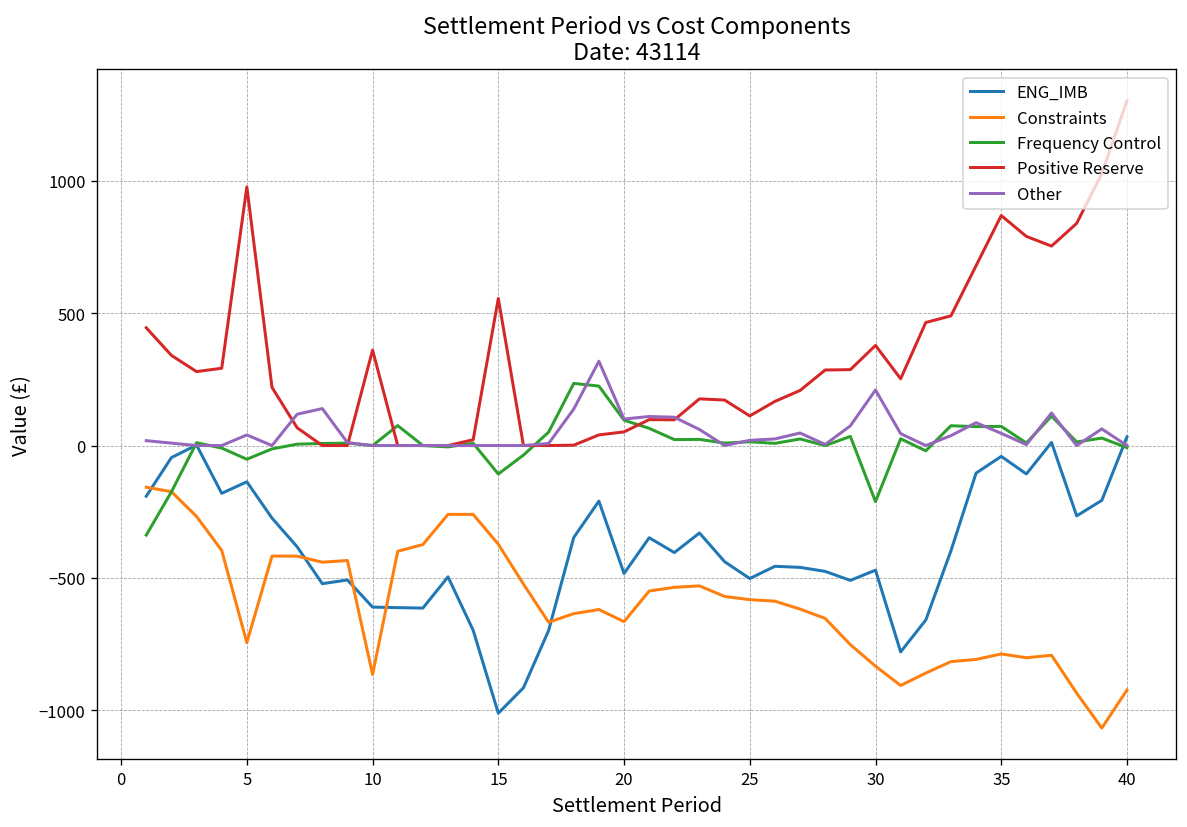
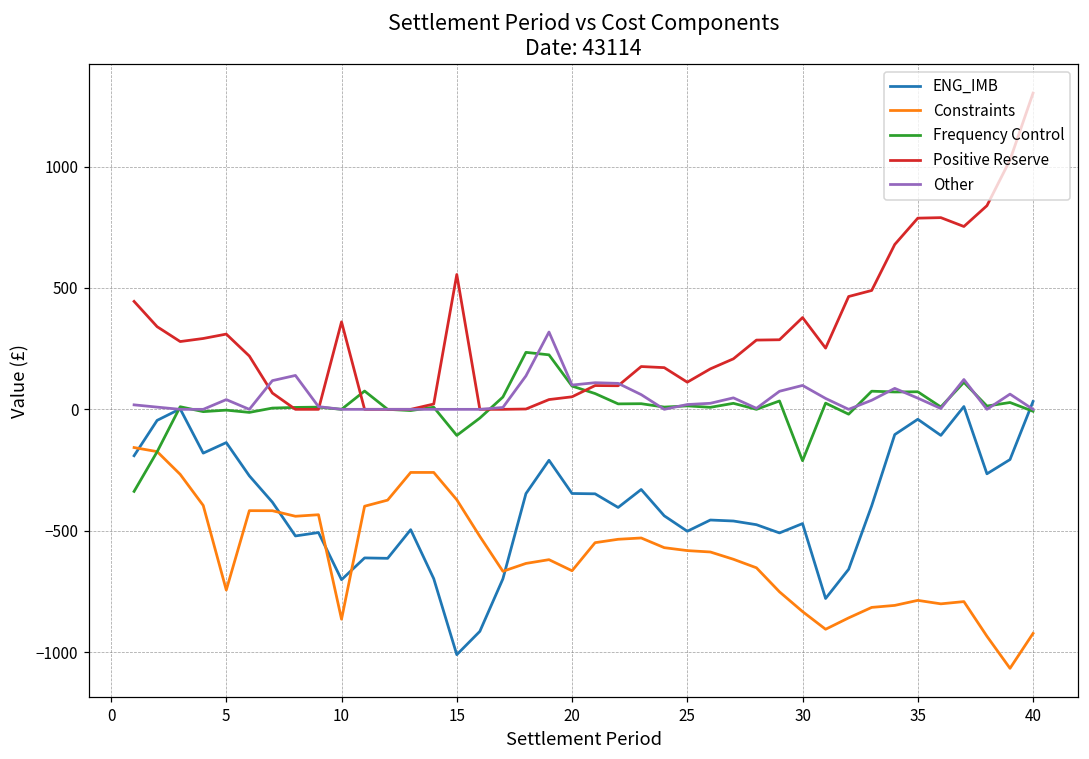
Frequency Control, 5: -50 -> 0
Positive Reserve, 5: 980 -> 310
ENG_IMB, 10: -610 -> -700
ENG_IMB, 20: -480 -> -350
Other, 30: 210 -> 100
Positive Reserve, 35: 870 -> 790
